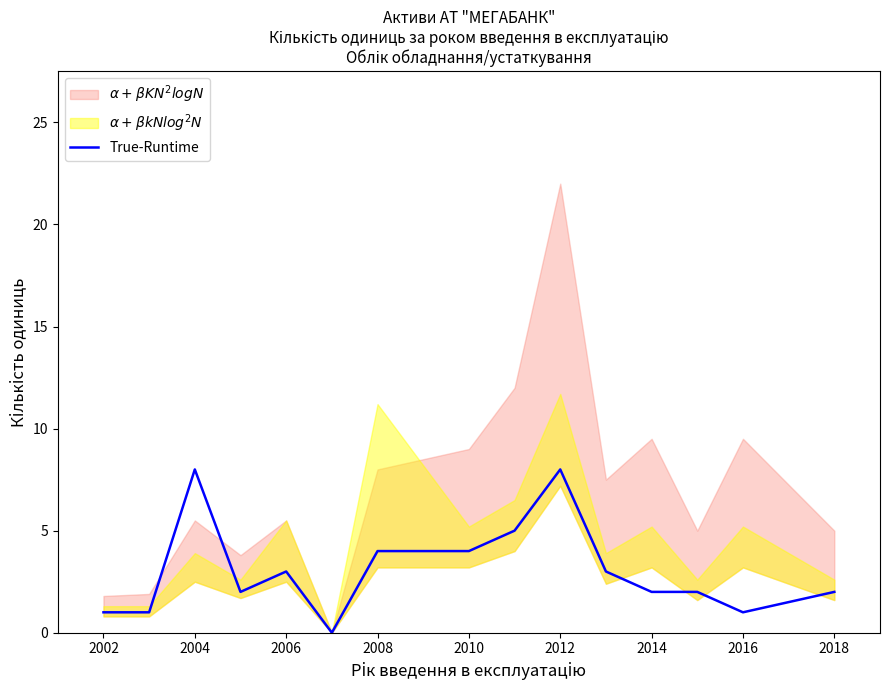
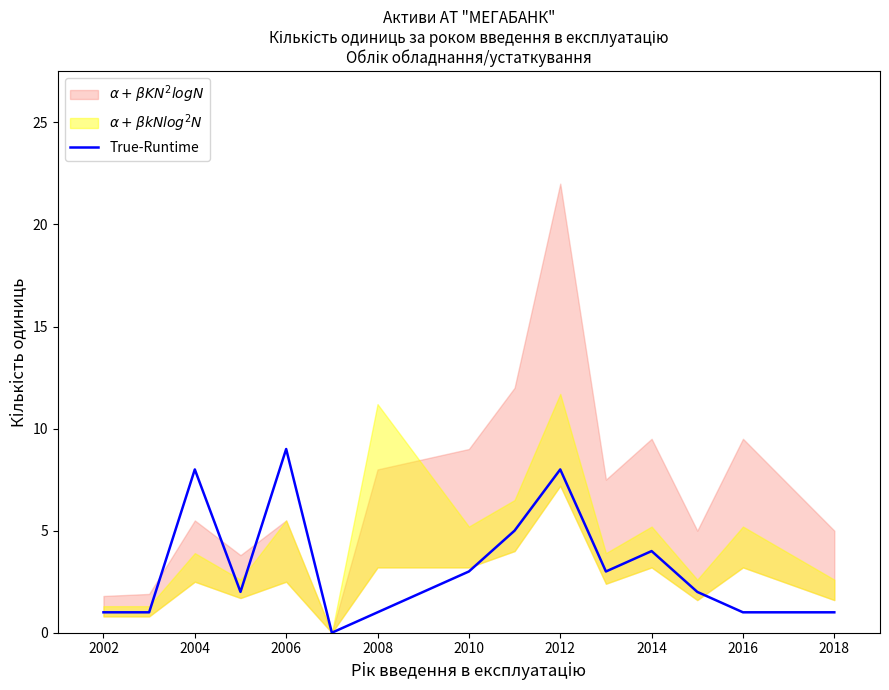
True-Runtime, 2006: 3 -> 9
True-Runtime, 2008: 4 -> 1
True-Runtime, 2010: 4 -> 3
True-Runtime, 2014: 2 -> 4
True-Runtime, 2018: 2 -> 1
